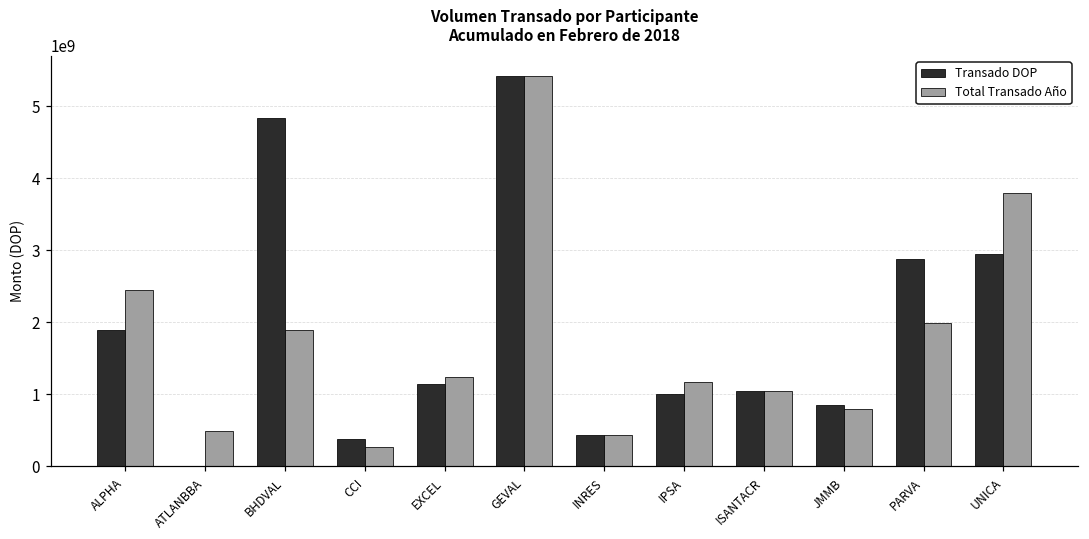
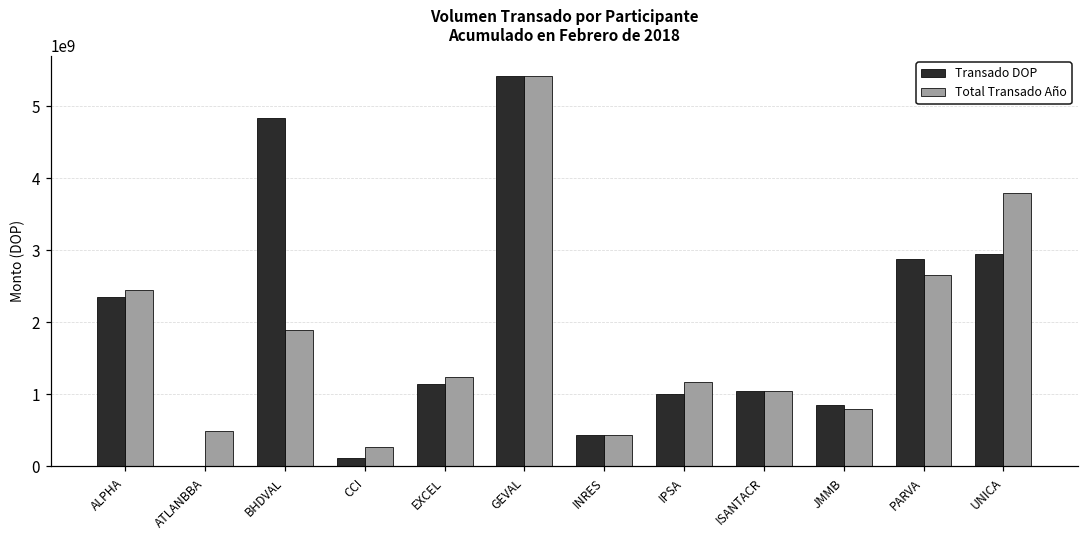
Transado DOP, ALPHA: 1900000000 -> 2300000000
Transado DOP, CCI: 400000000 -> 100000000
Total Transado Año, PARVA: 2000000000 -> 2700000000
